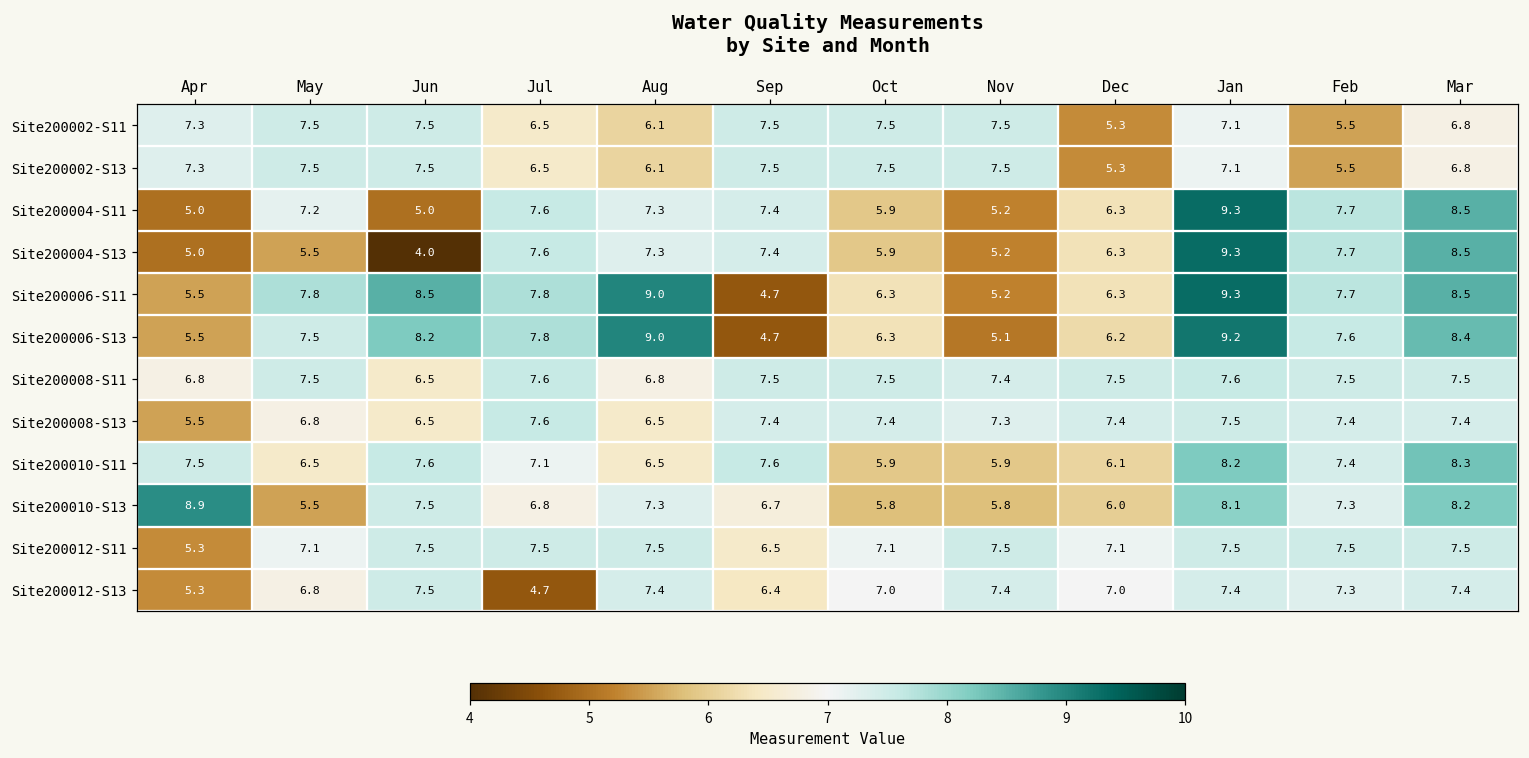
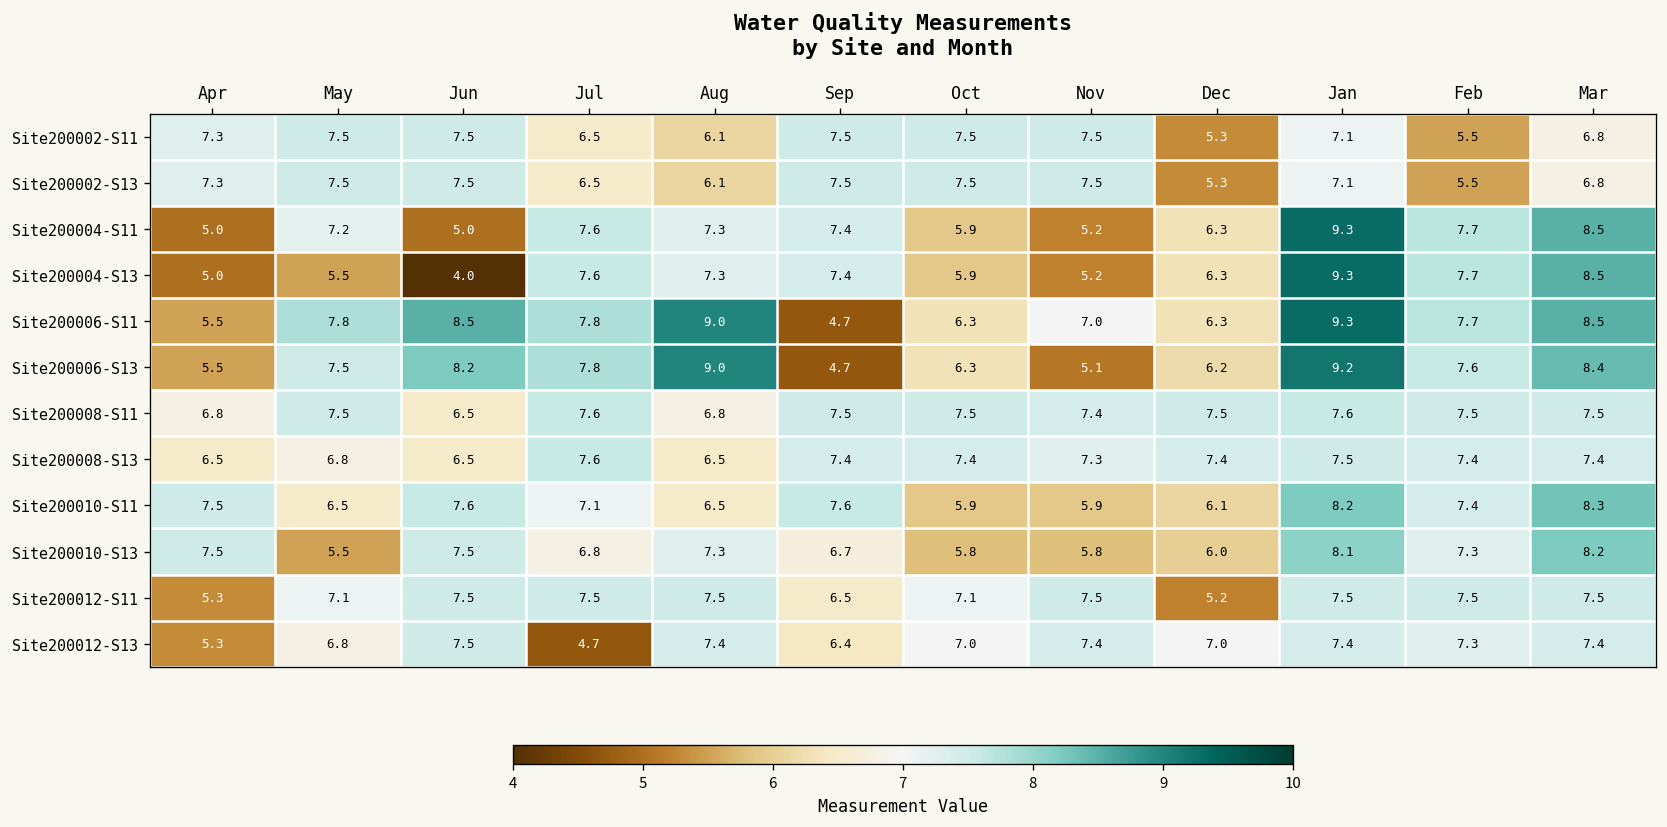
Site200006-S11, Nov: 5.2 -> 7.0
Site200008-S13, Apr: 5.5 -> 6.5
Site200010-S13, Apr: 8.9 -> 7.5
Site200012-S11, Dec: 7.1 -> 5.2
